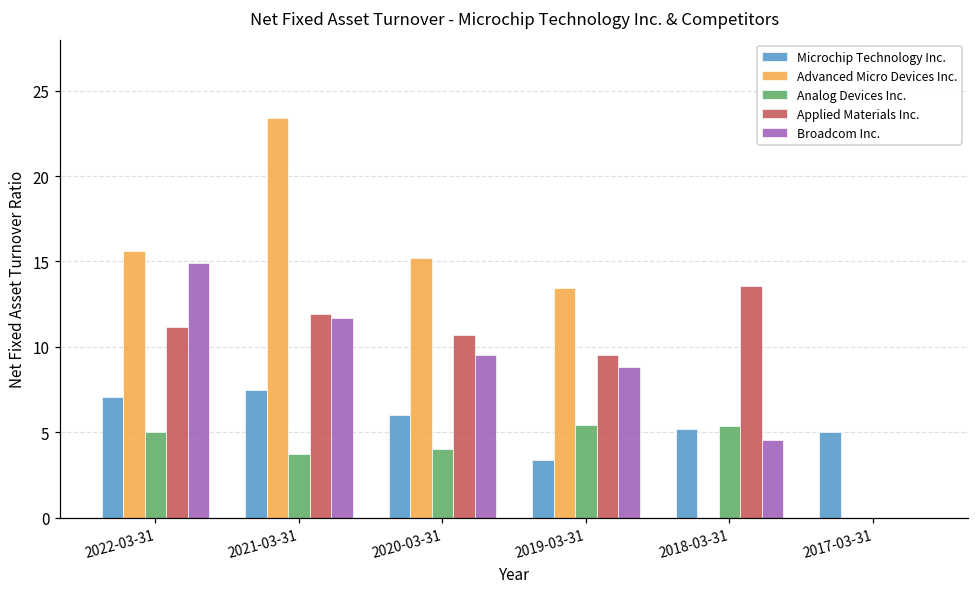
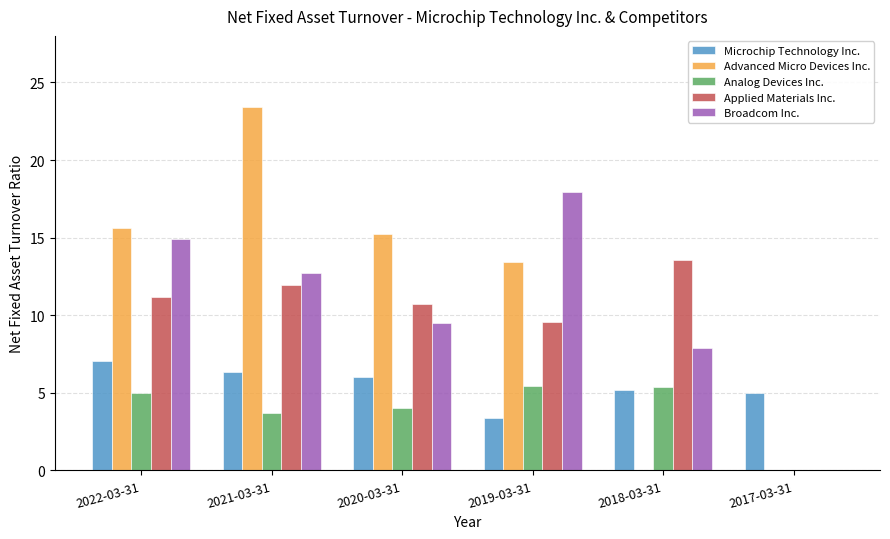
Microchip Technology Inc., 2021-03-31: 7.5 -> 6.4
Broadcom Inc., 2021-03-31: 11.7 -> 12.7
Broadcom Inc., 2019-03-31: 8.8 -> 17.9
Broadcom Inc., 2018-03-31: 4.5 -> 7.9
